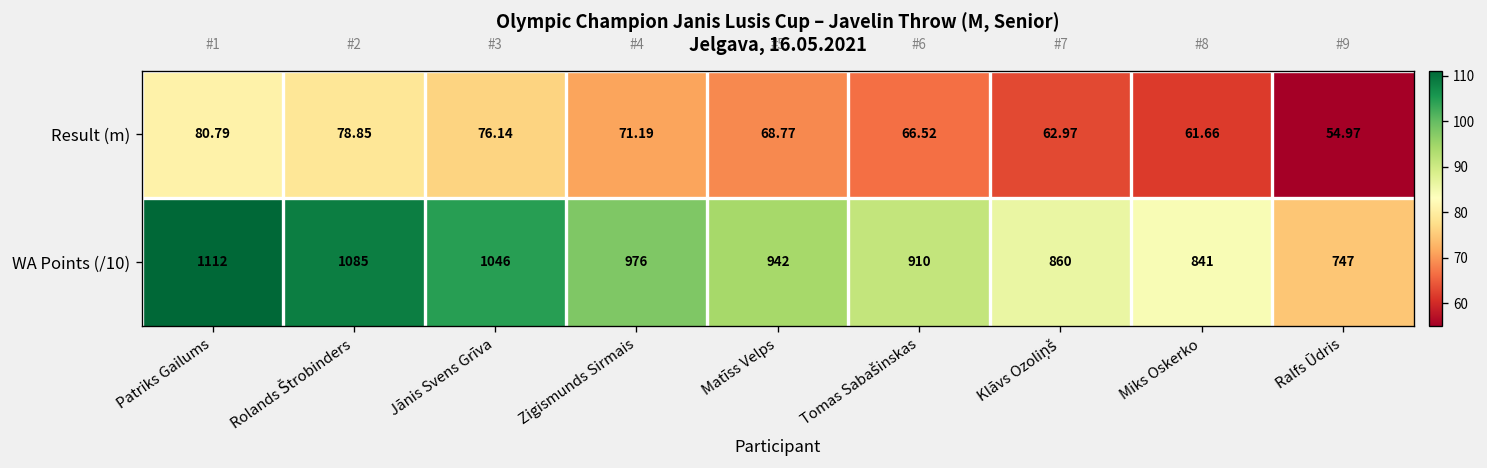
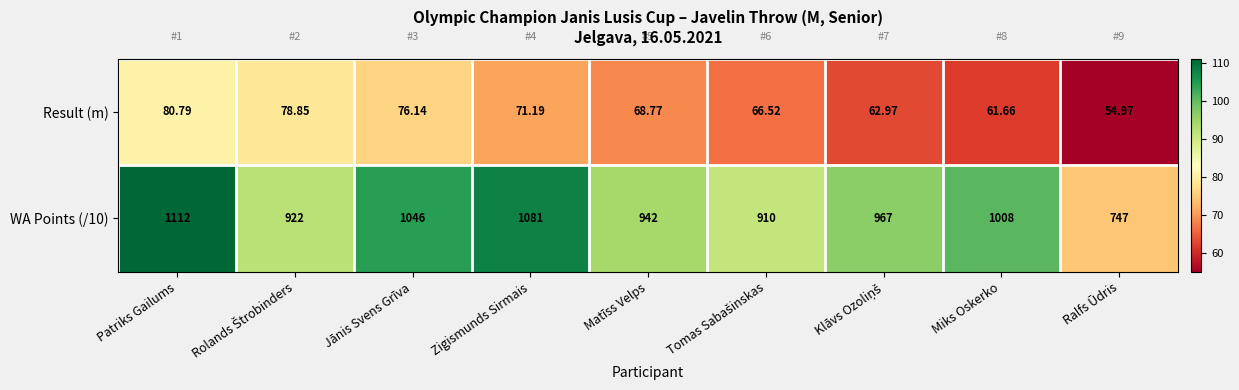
WA Points (/10), Rolands Štrobinders: 1085 -> 922
WA Points (/10), Zigismunds Sirmais: 976 -> 1081
WA Points (/10), Klāvs Ozoliņš: 860 -> 967
WA Points (/10), Miks Oskerko: 841 -> 1008
